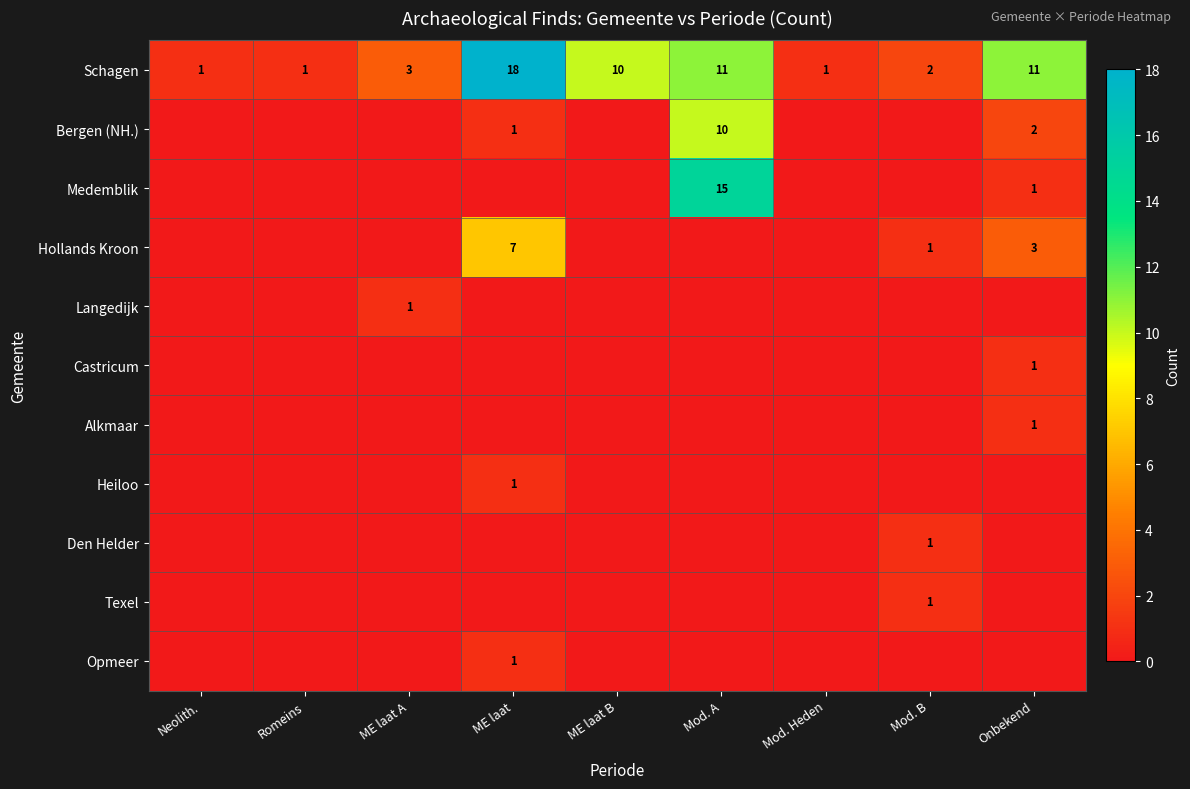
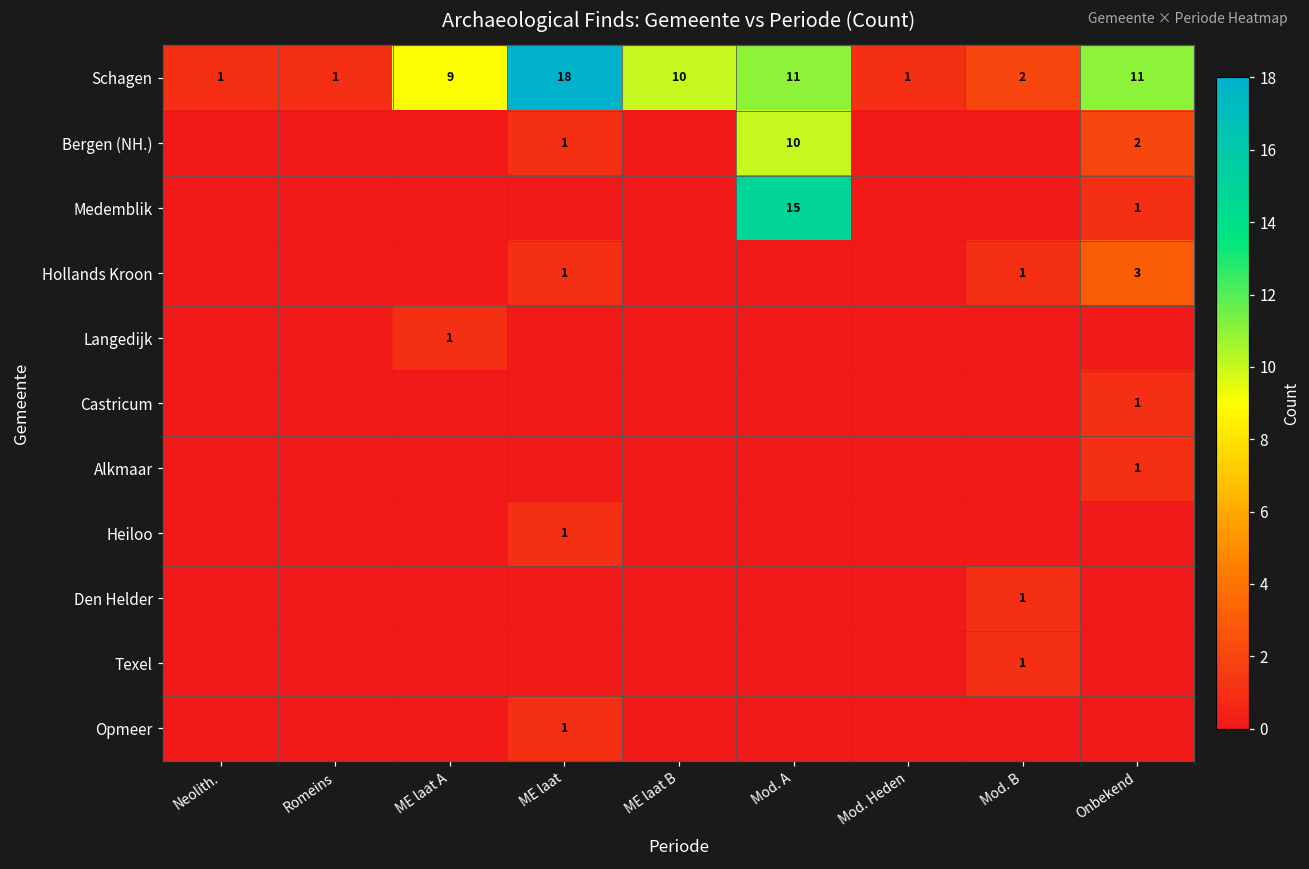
Schagen, ME laat A: 3 -> 9
Hollands Kroon, ME laat: 7 -> 1
